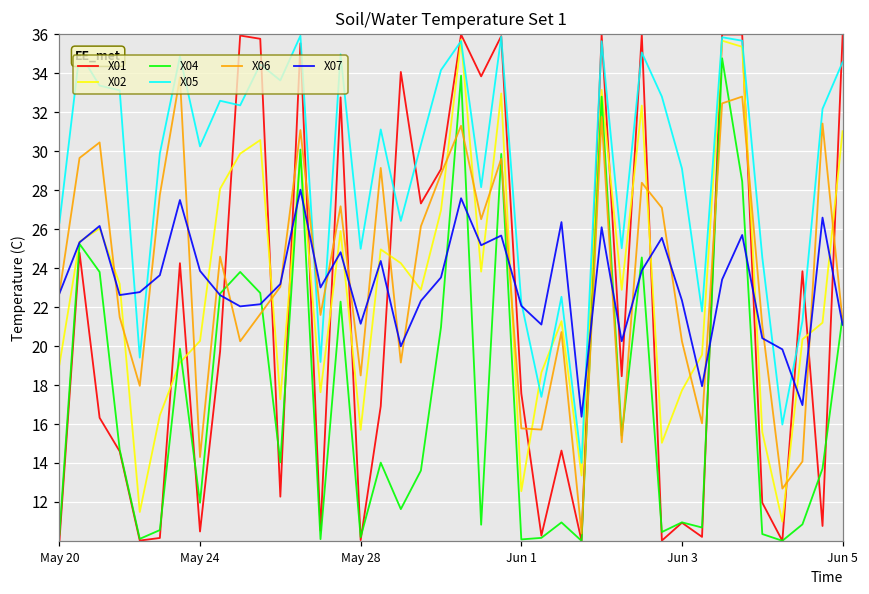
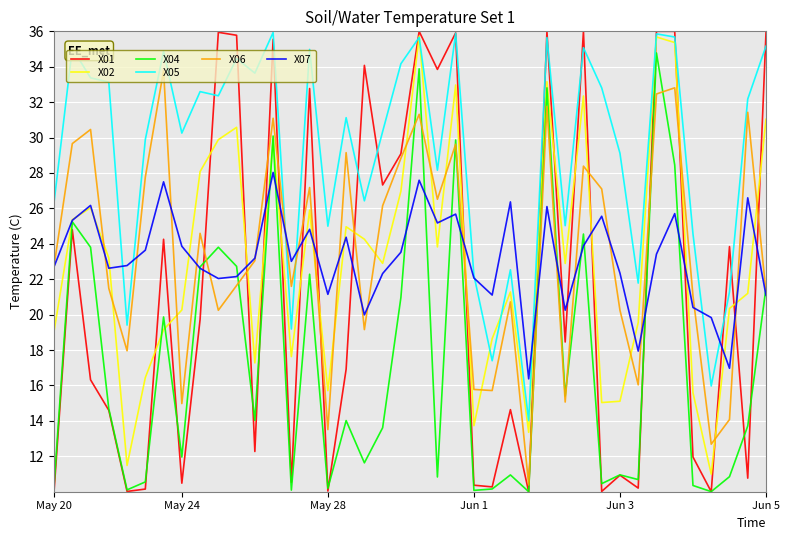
X06, May 24: 14.3 -> 15.0
X06, May 28: 18.5 -> 13.5
X01, Jun 1: 17.6 -> 10.4
X02, Jun 1: 12.6 -> 13.7
X02, Jun 3: 17.7 -> 15.1
X05, Jun 5: 34.6 -> 35.2
